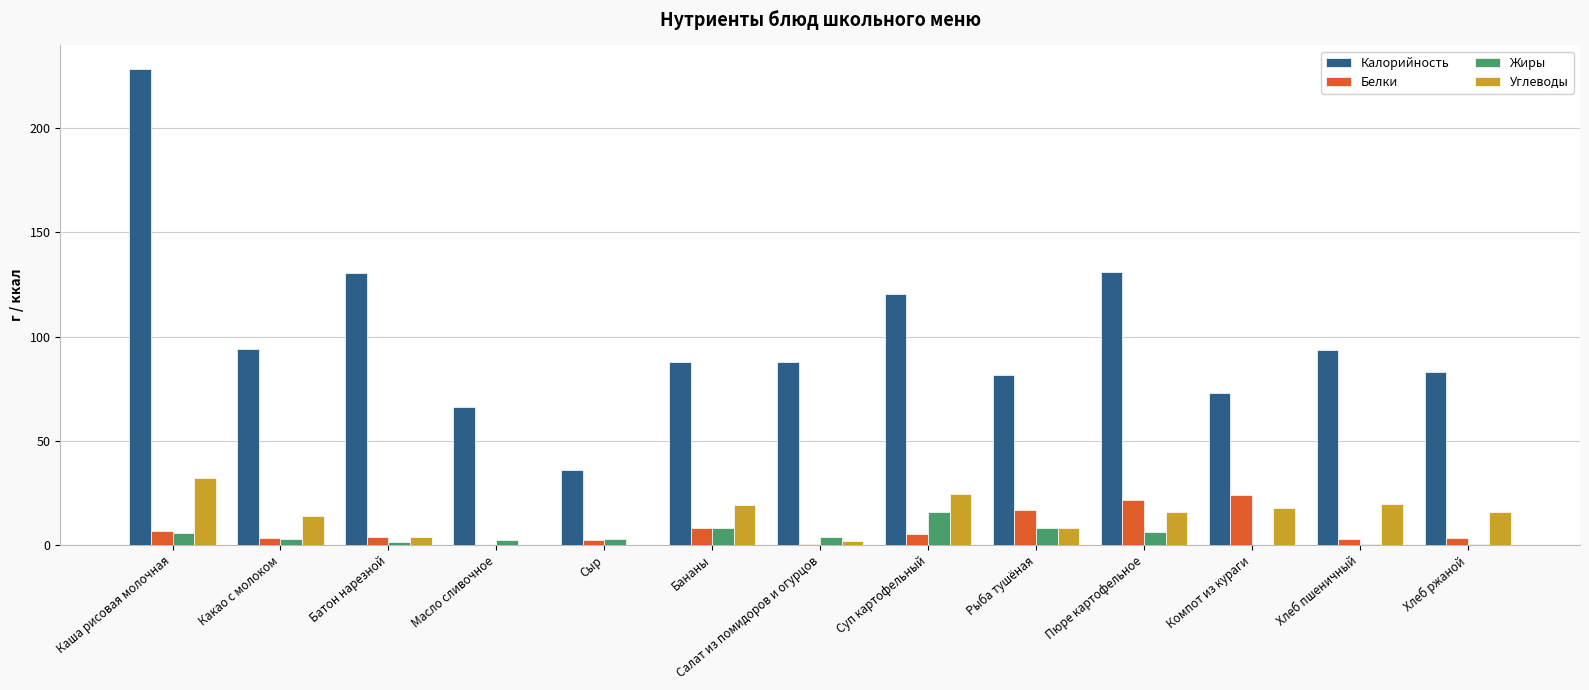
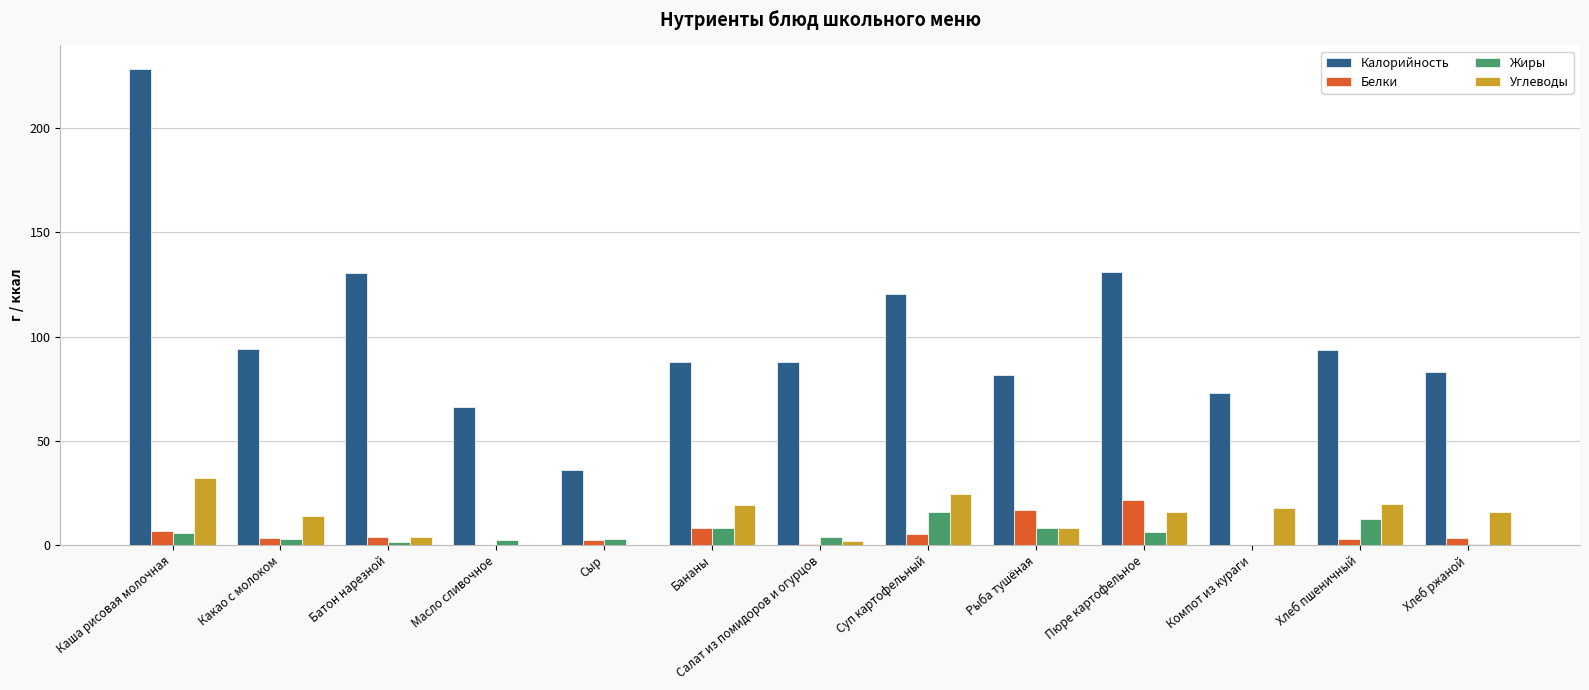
Белки, Компот из кураги: 24 -> 0
Жиры, Хлеб пшеничный: 0 -> 12
